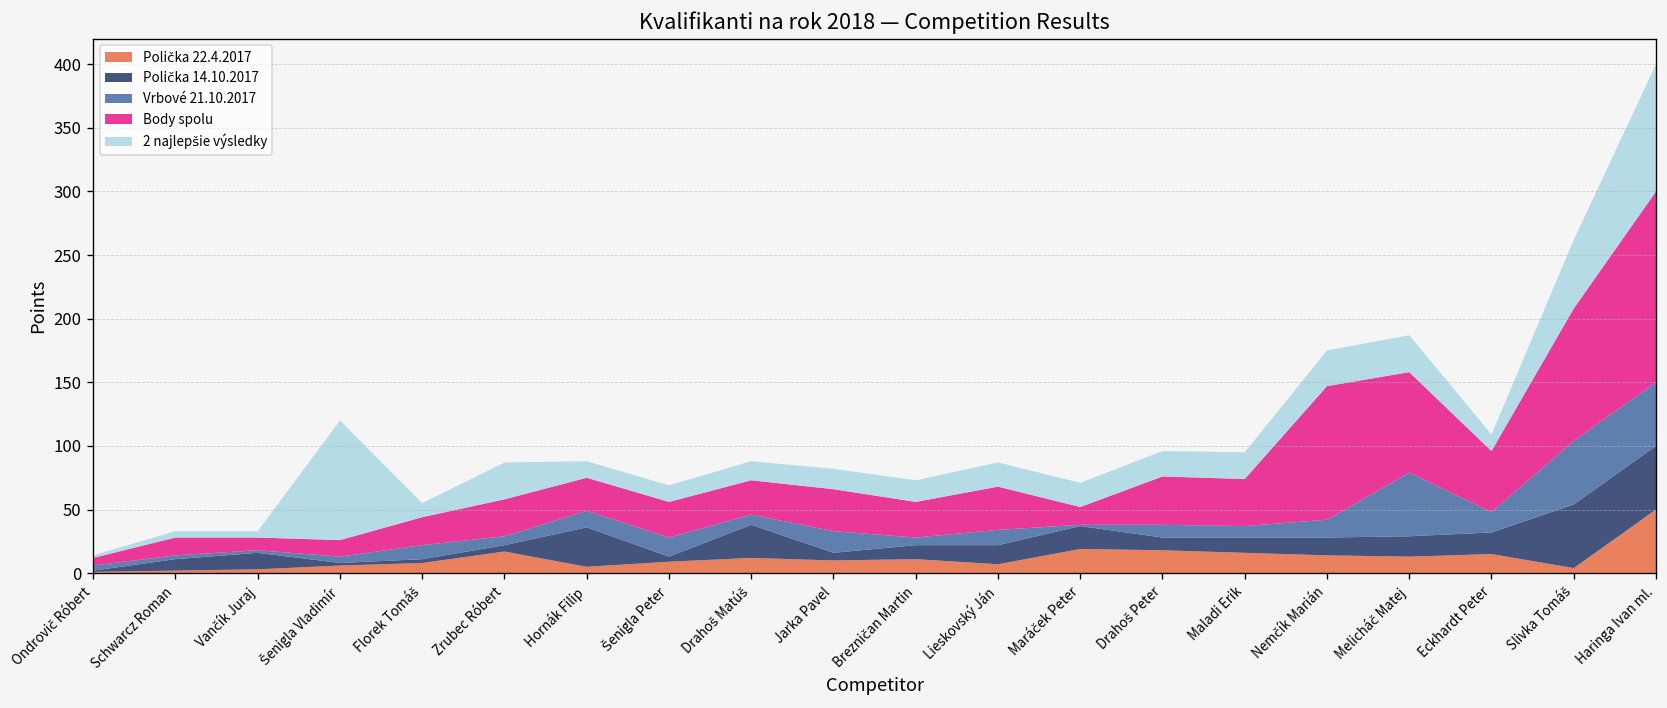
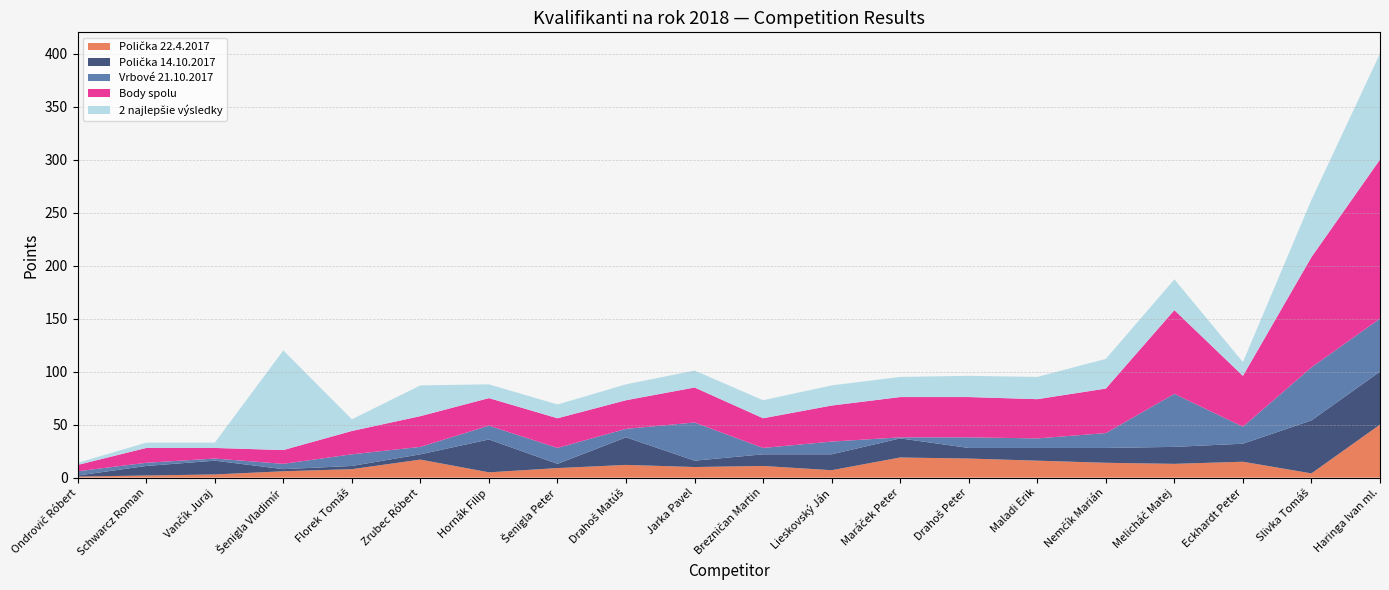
Vrbové 21.10.2017, Jarka Pavel: 17 -> 36
Body spolu, Maráček Peter: 14 -> 38
Body spolu, Nemčík Marián: 105 -> 42
